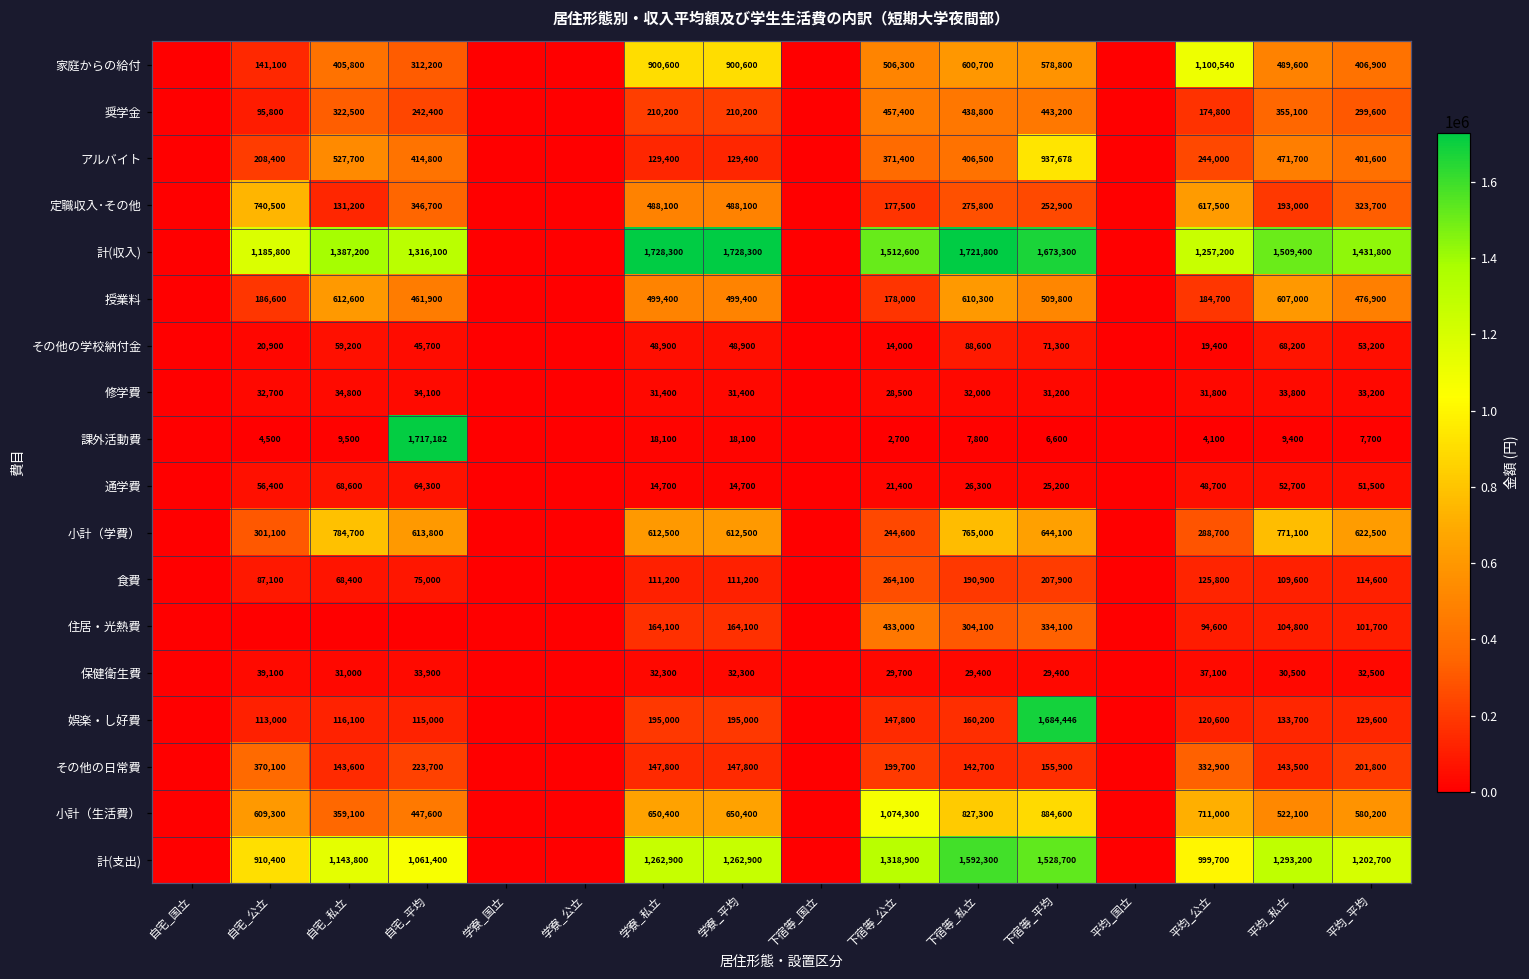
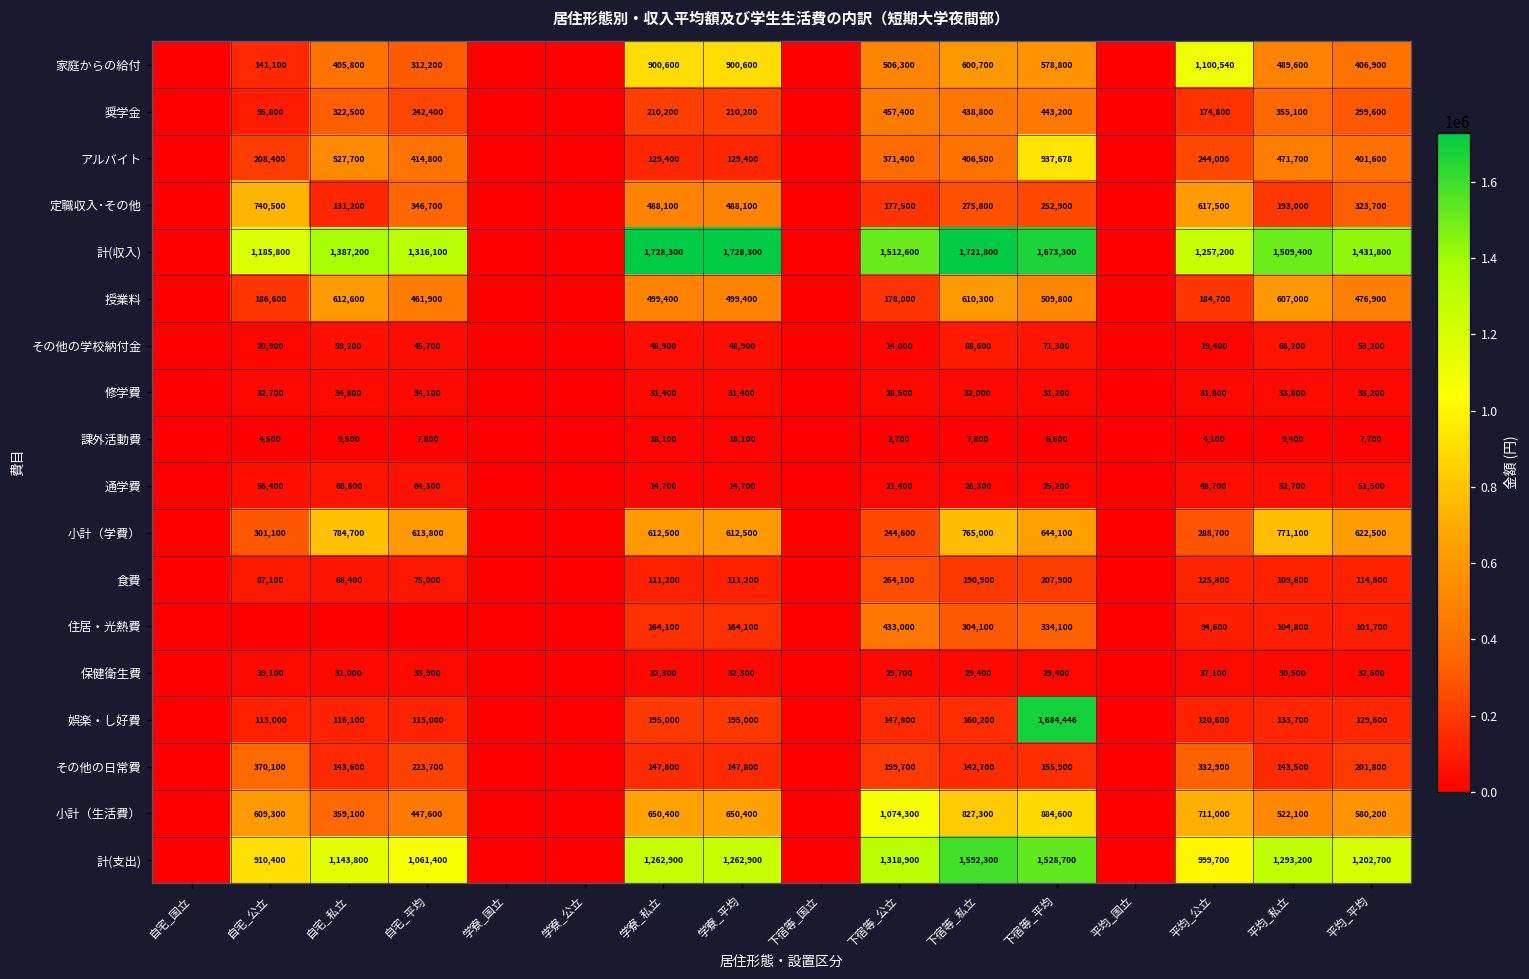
課外活動費, 自宅_平均: 1,717,182 -> 7,800
